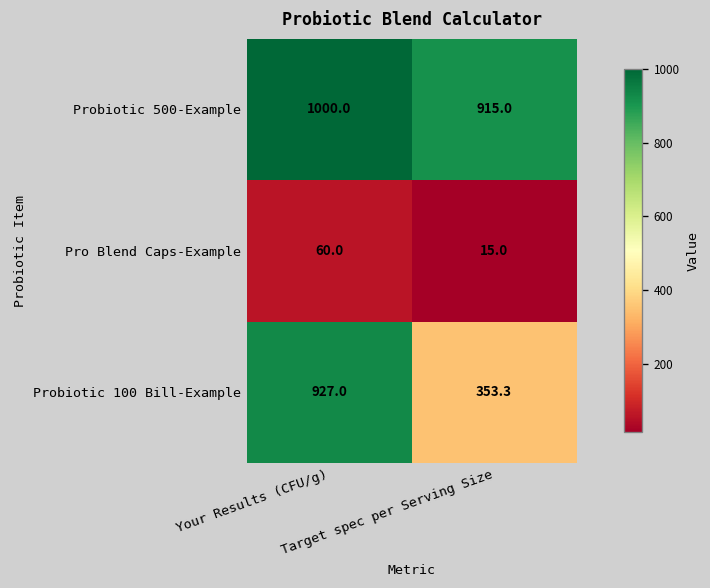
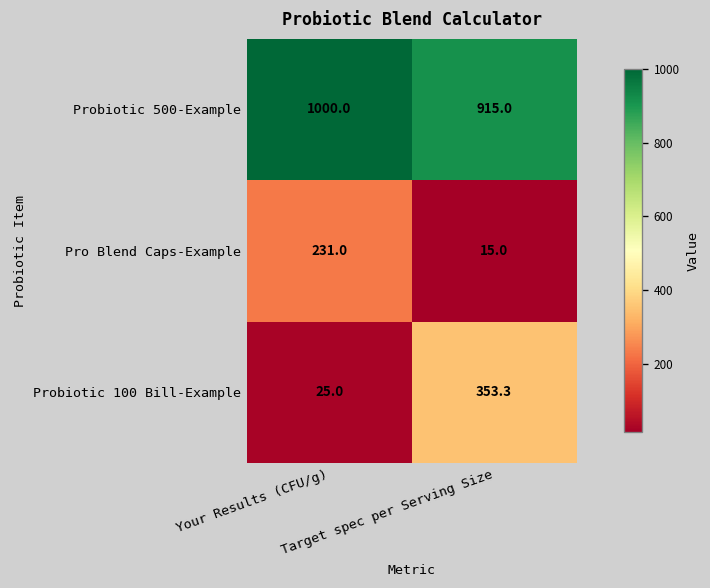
Pro Blend Caps-Example, Your Results (CFU/g): 60.0 -> 231.0
Probiotic 100 Bill-Example, Your Results (CFU/g): 927.0 -> 25.0
